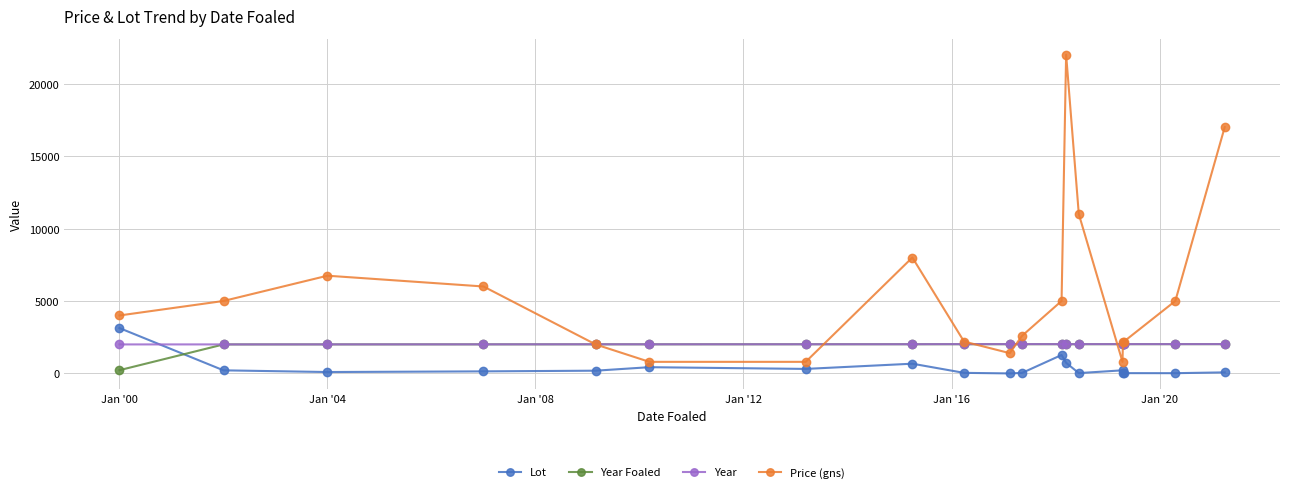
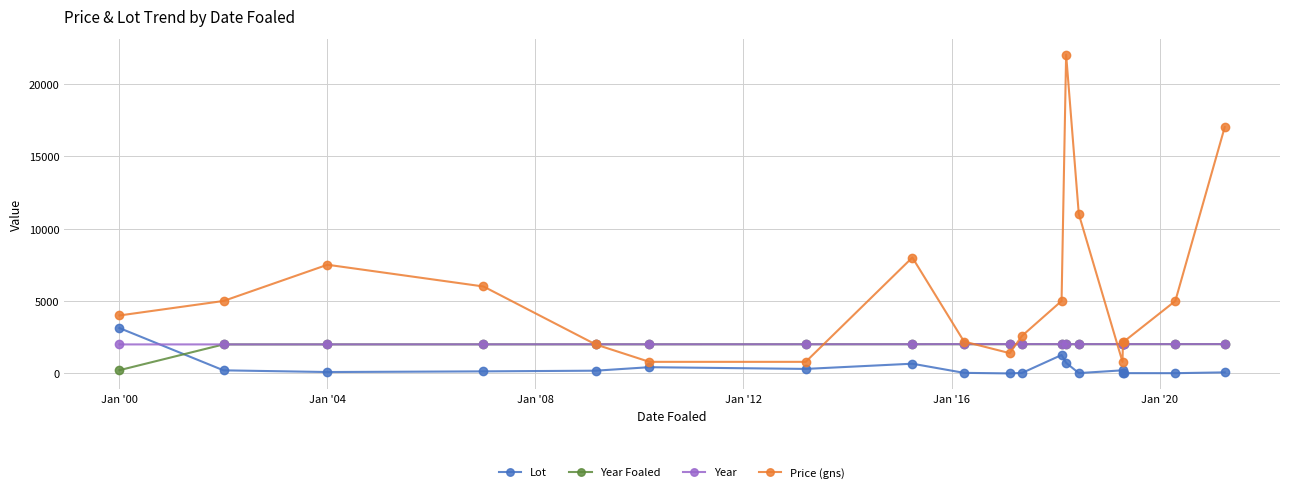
Price (gns), Jan '04: 6700 -> 7500
